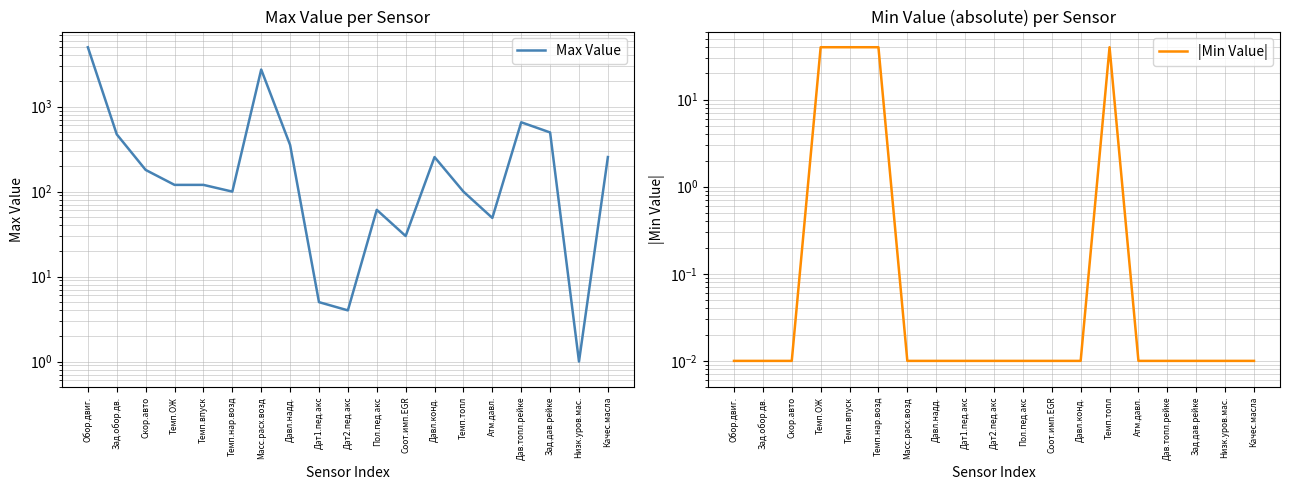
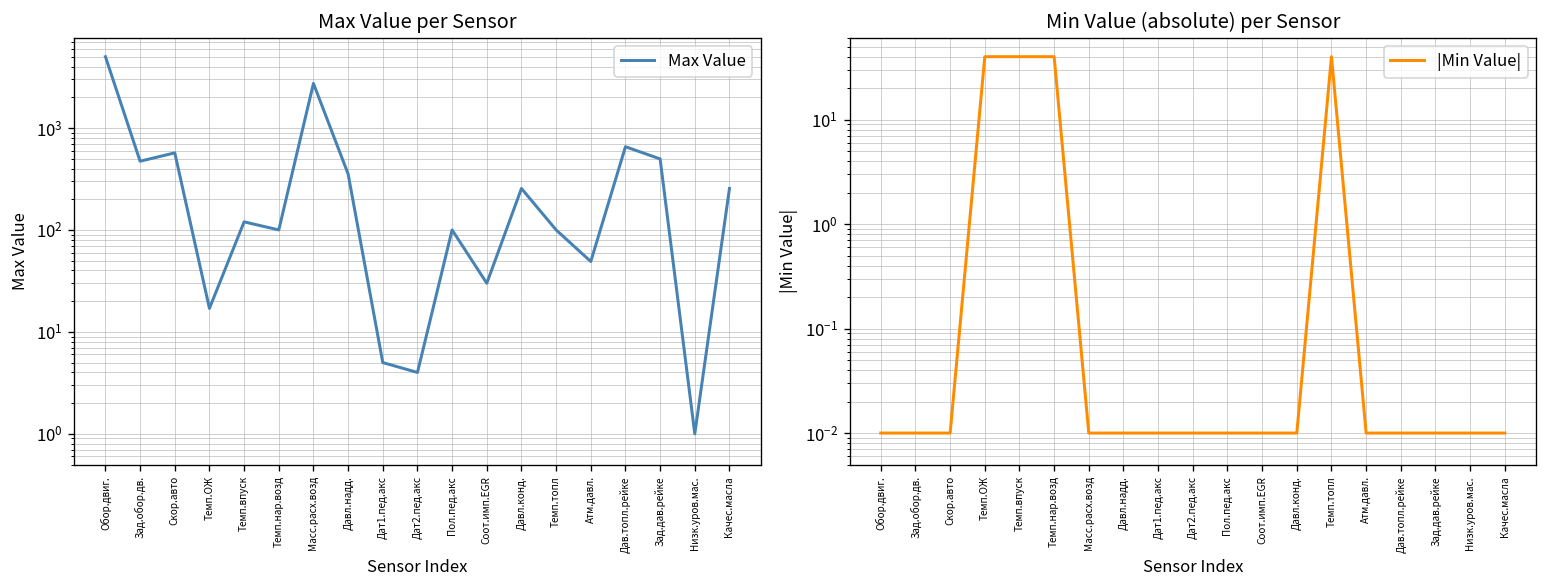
Max Value per Sensor, Скор.авто: 180 -> 600
Max Value per Sensor, Темп.ОЖ: 120 -> 17
Max Value per Sensor, Пол.пед.акс: 60 -> 100
